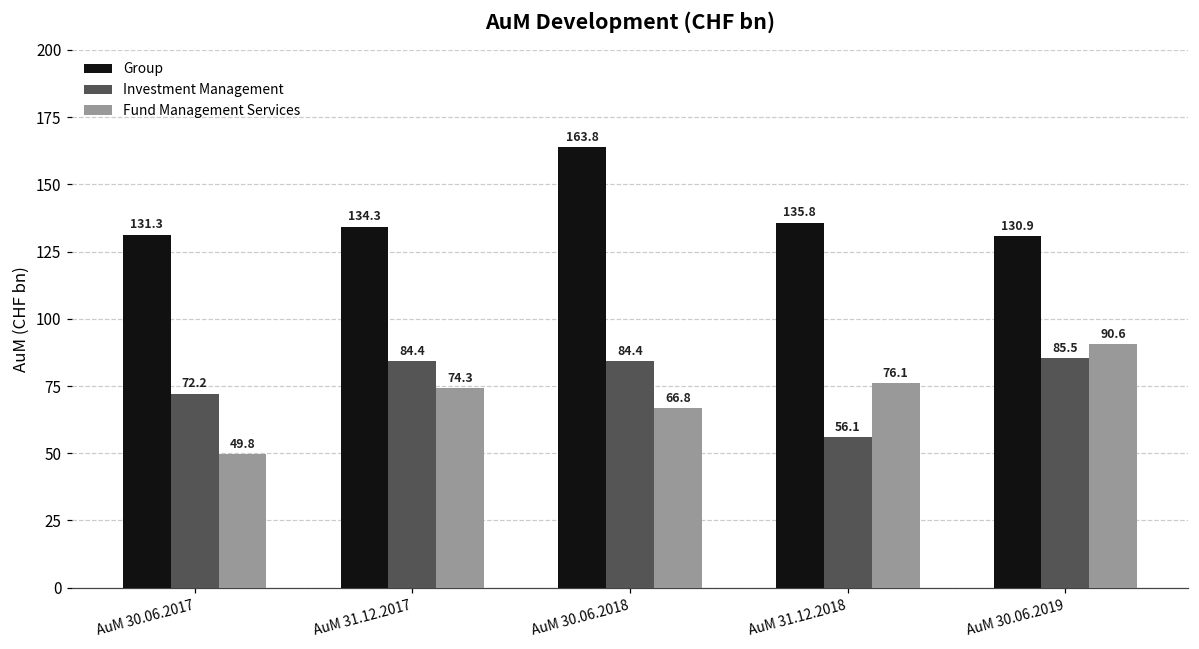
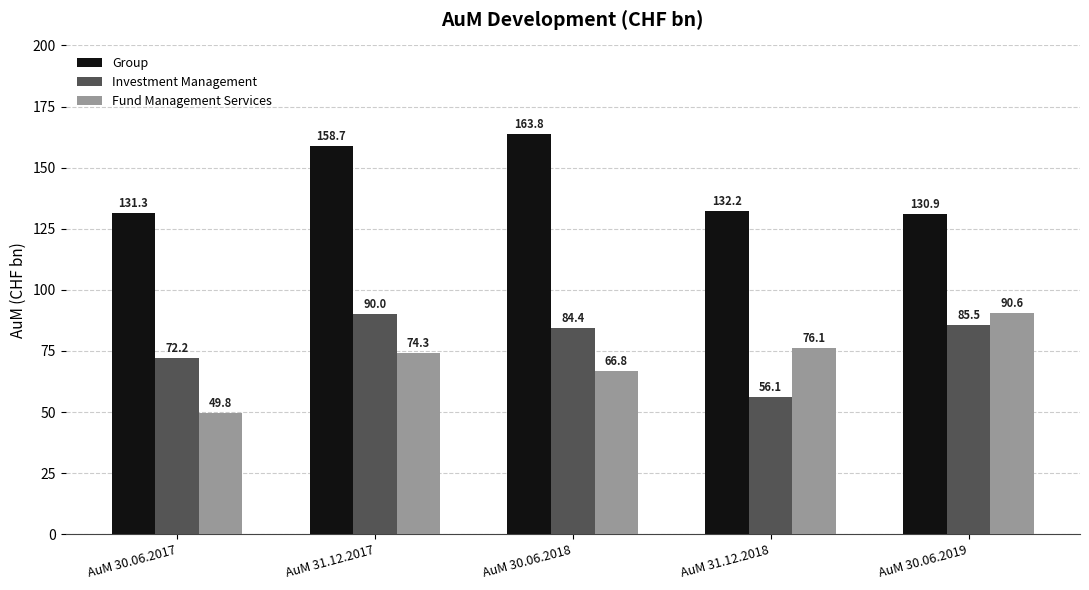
Group, AuM 31.12.2017: 134.3 -> 158.7
Investment Management, AuM 31.12.2017: 84.4 -> 90.0
Group, AuM 31.12.2018: 135.8 -> 132.2
